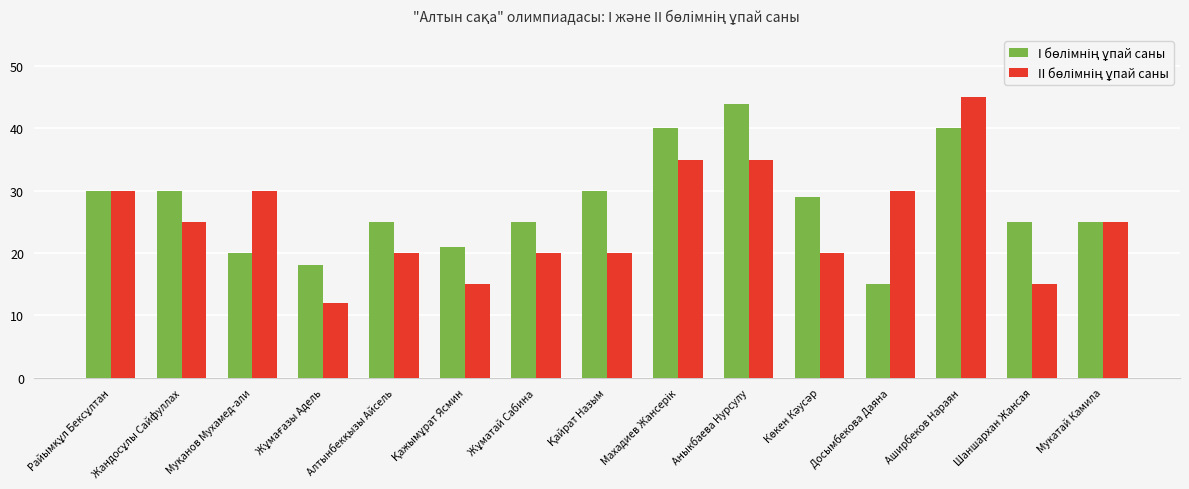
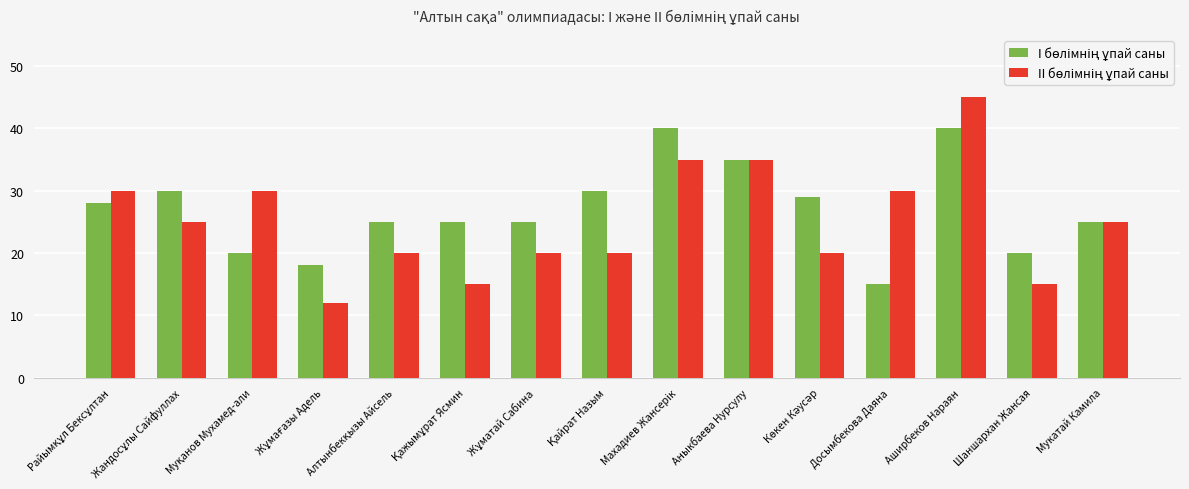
І бөлімнің ұпай саны, Райымқұл Бексұлтан: 30 -> 28
І бөлімнің ұпай саны, Қажымұрат Ясмин: 21 -> 25
І бөлімнің ұпай саны, Аныкбаева Нурсулу: 44 -> 35
І бөлімнің ұпай саны, Шаншархан Жансая: 25 -> 20
